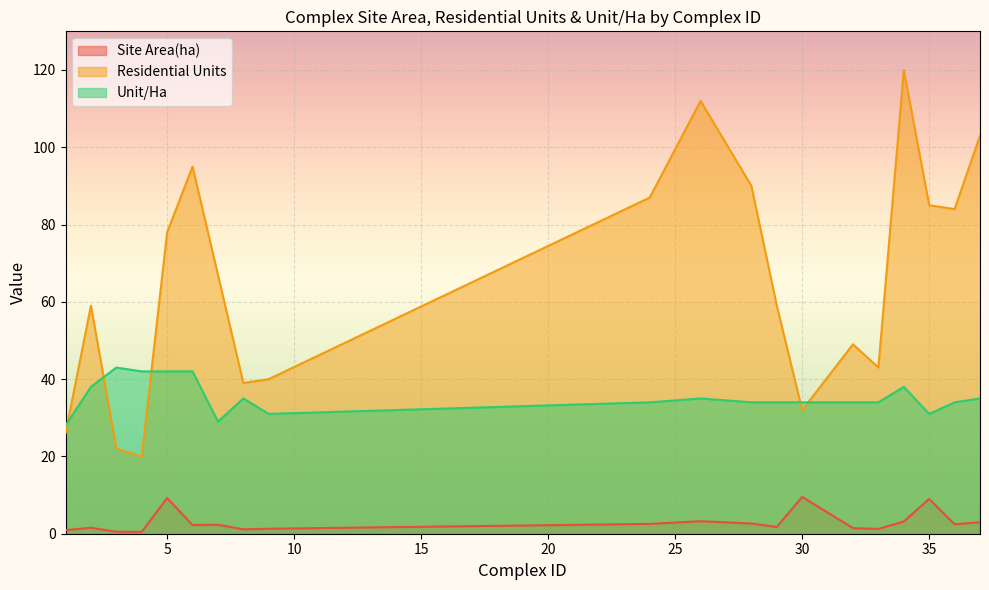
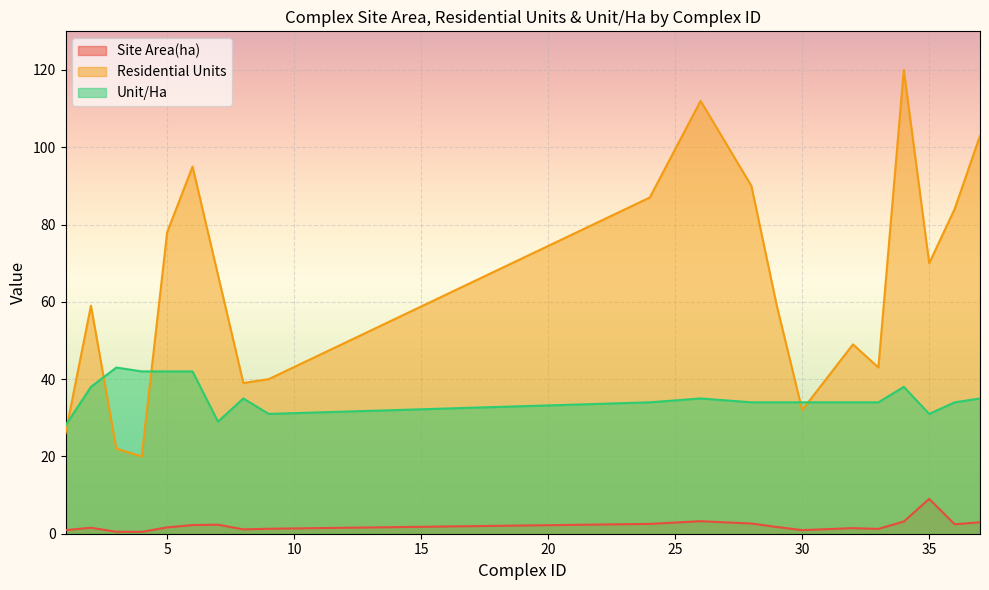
Site Area(ha), 5: 9 -> 2
Site Area(ha), 30: 10 -> 1
Residential Units, 35: 85 -> 70
